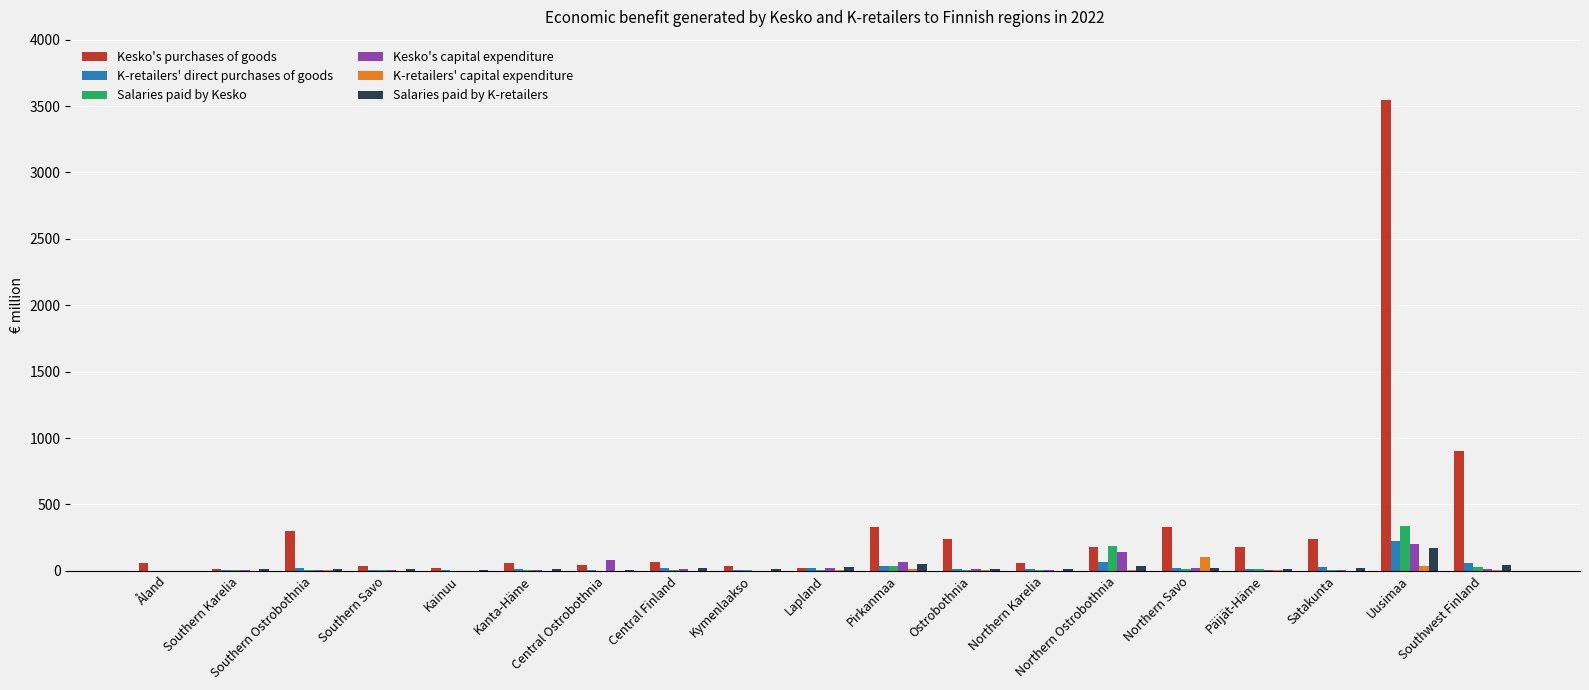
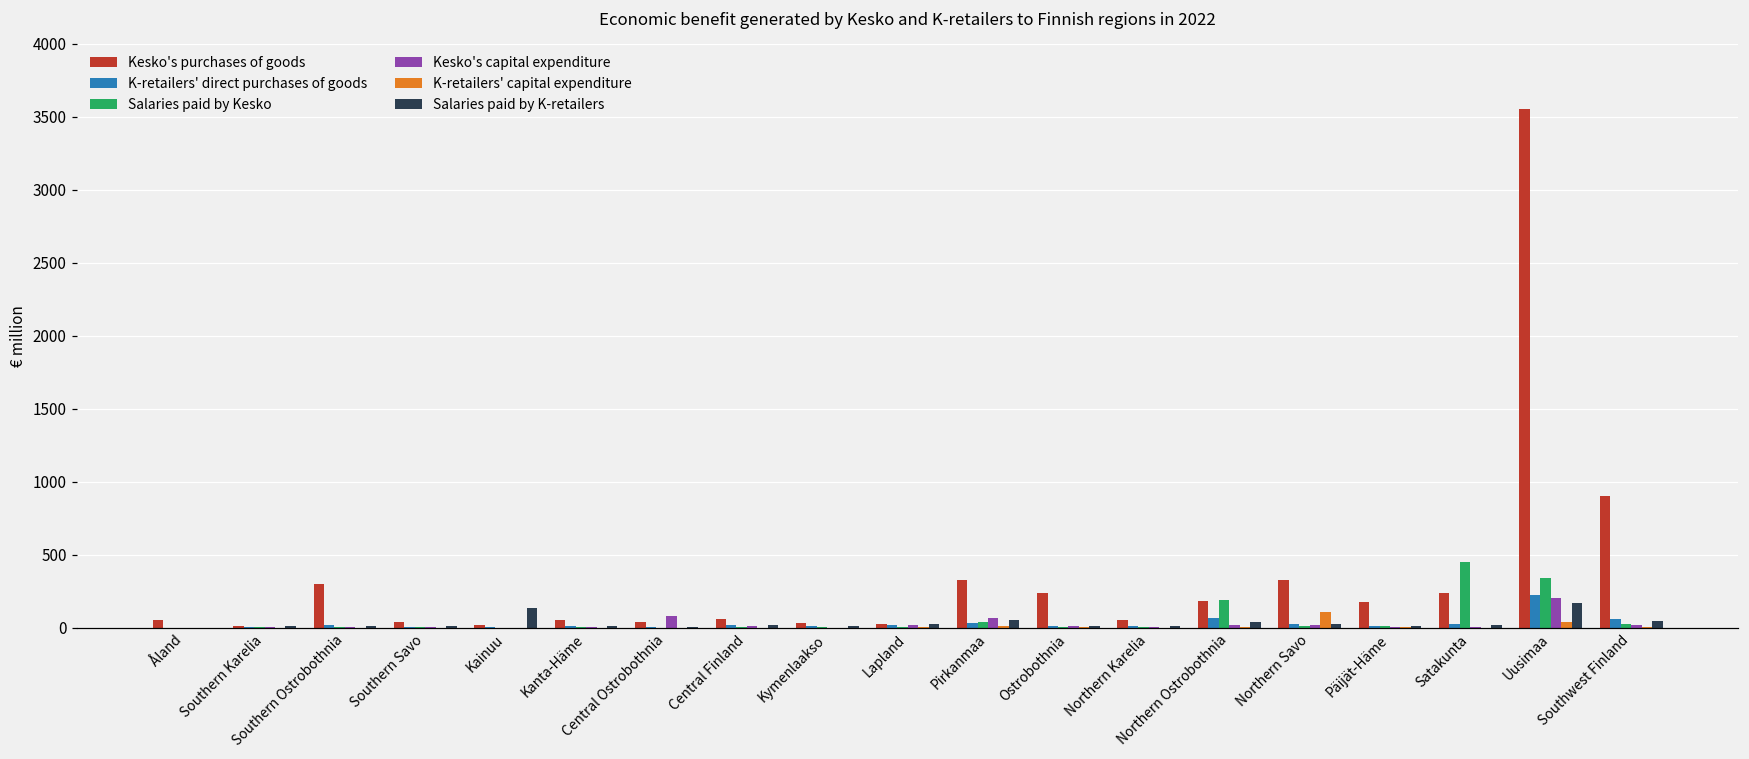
Salaries paid by K-retailers, Kainuu: 10 -> 140
Kesko's capital expenditure, Northern Ostrobothnia: 140 -> 20
Salaries paid by Kesko, Satakunta: 10 -> 450
